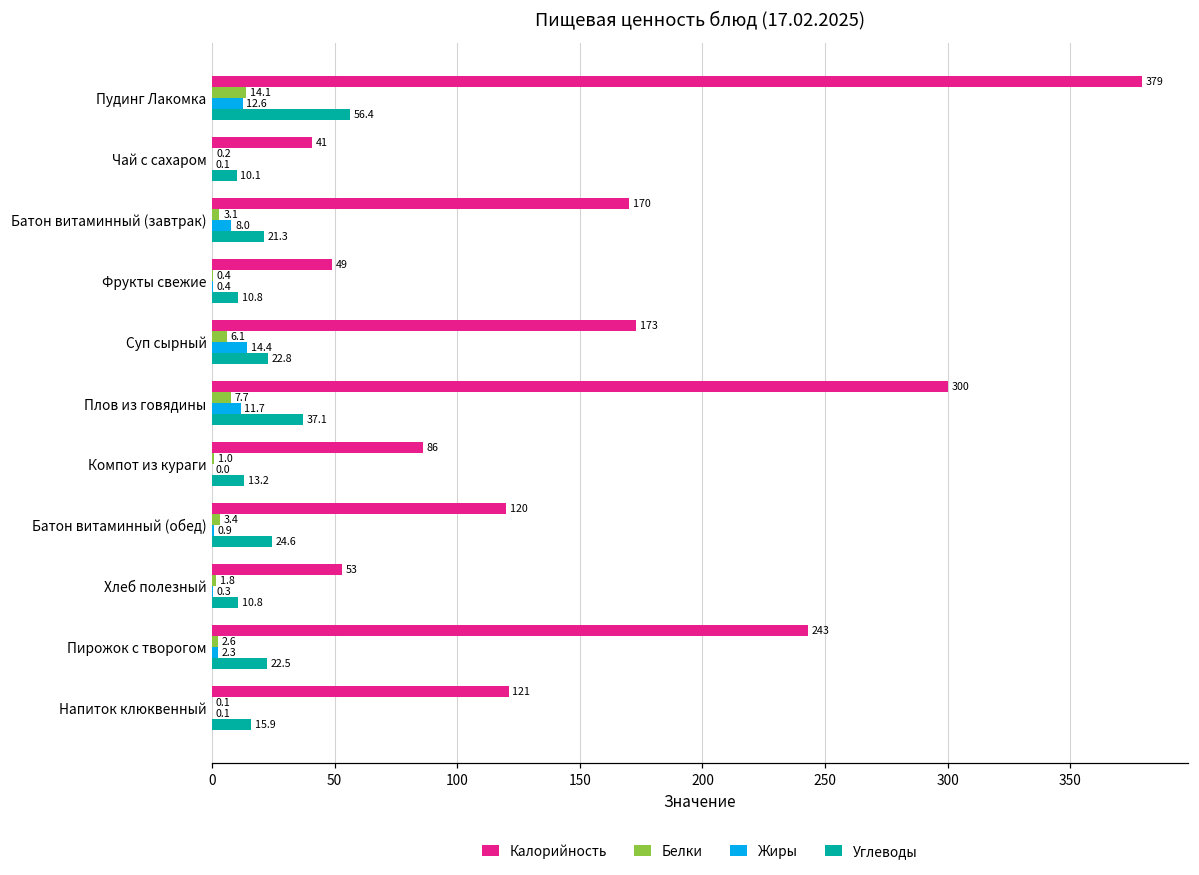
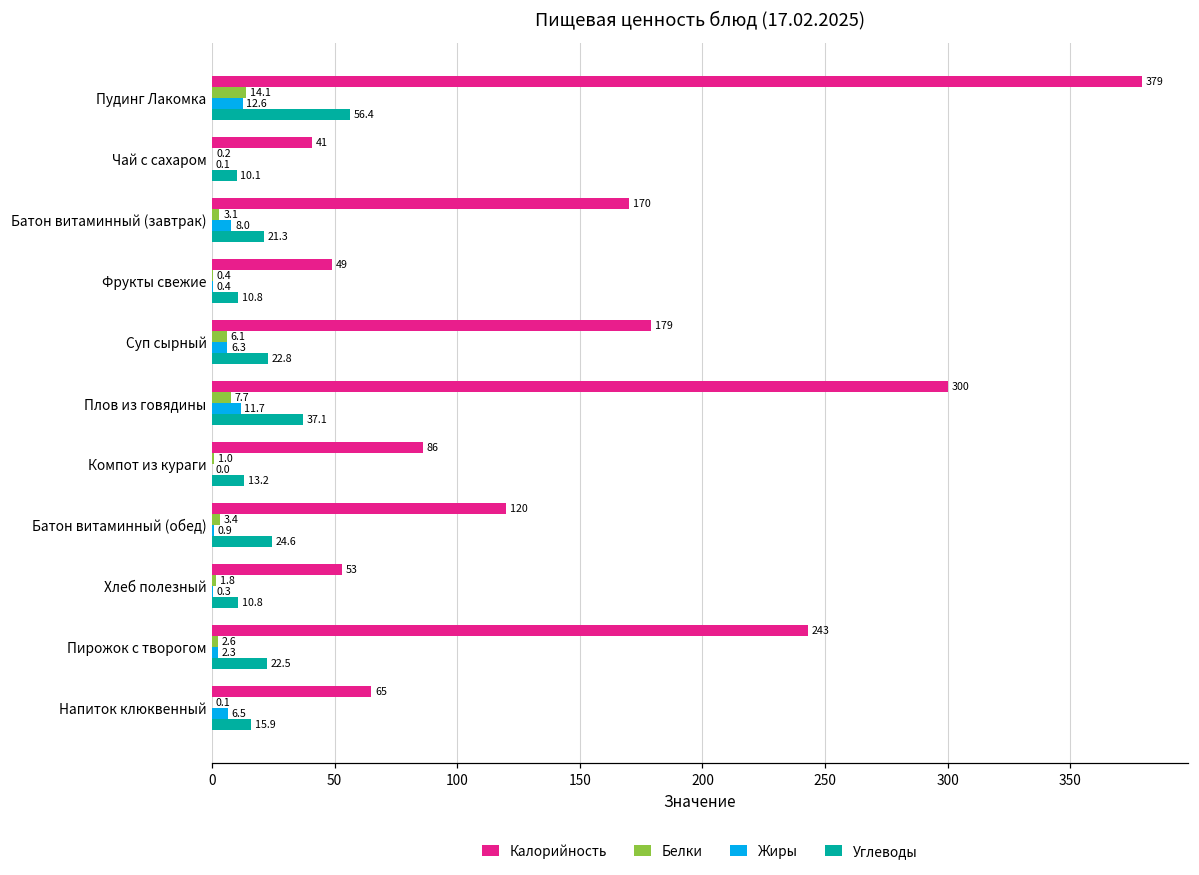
Калорийность, Суп сырный: 173 -> 179
Жиры, Суп сырный: 14.4 -> 6.3
Калорийность, Напиток клюквенный: 121 -> 65
Жиры, Напиток клюквенный: 0.1 -> 6.5
